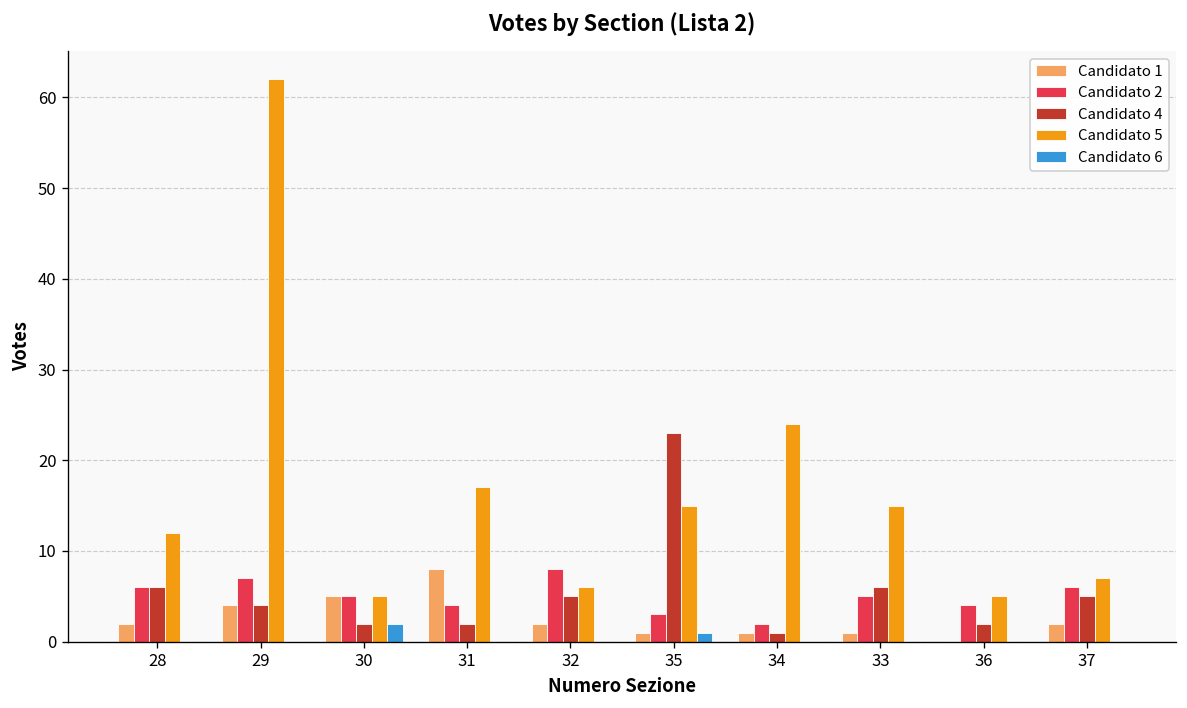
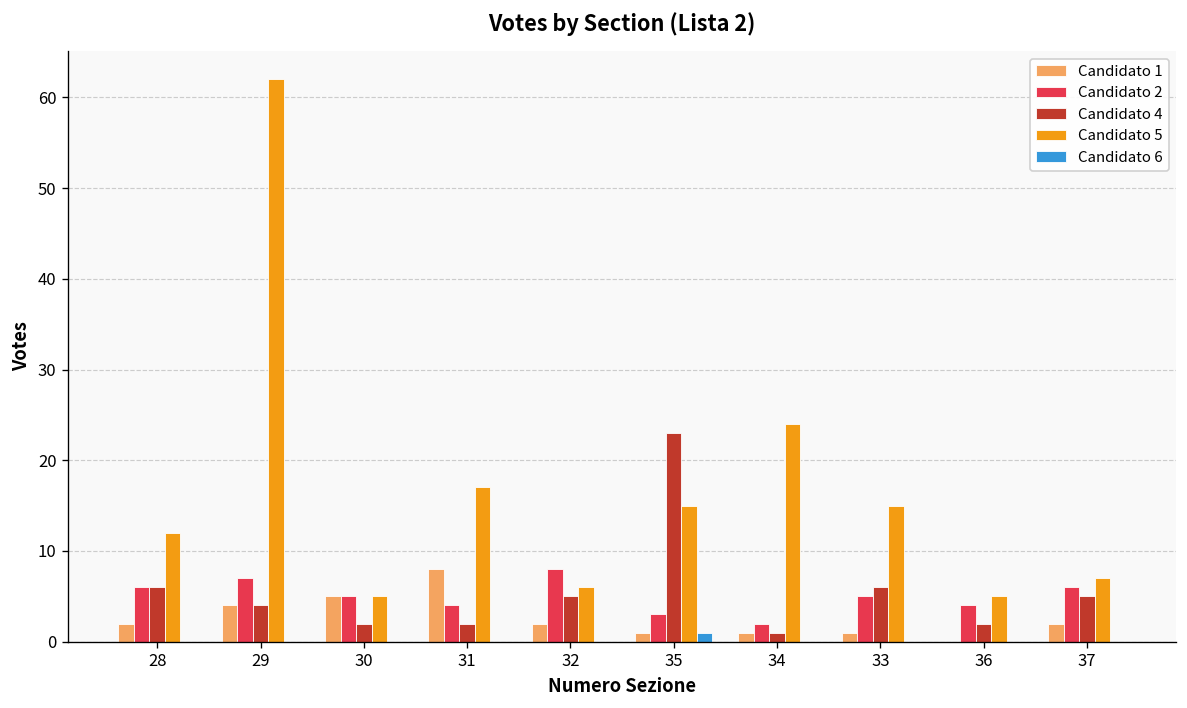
Candidato 6, 30: 2 -> 0
